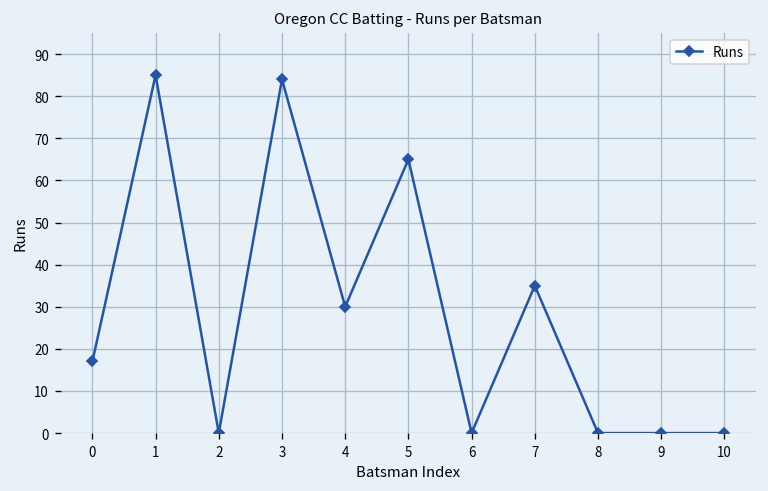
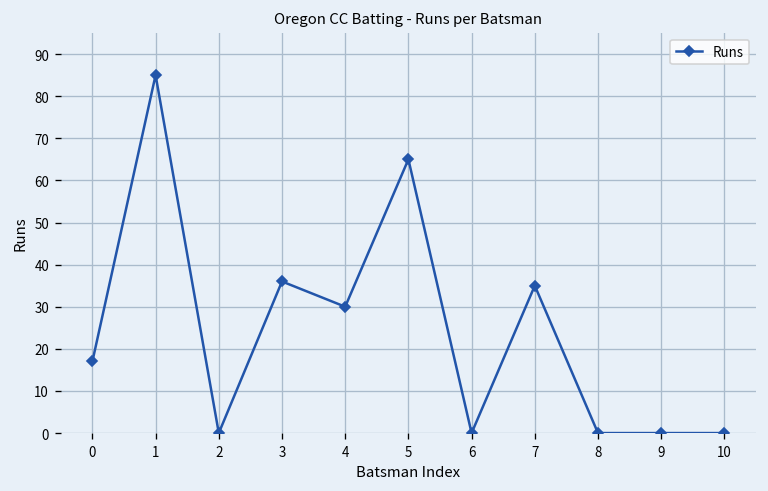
3: 84 -> 36
